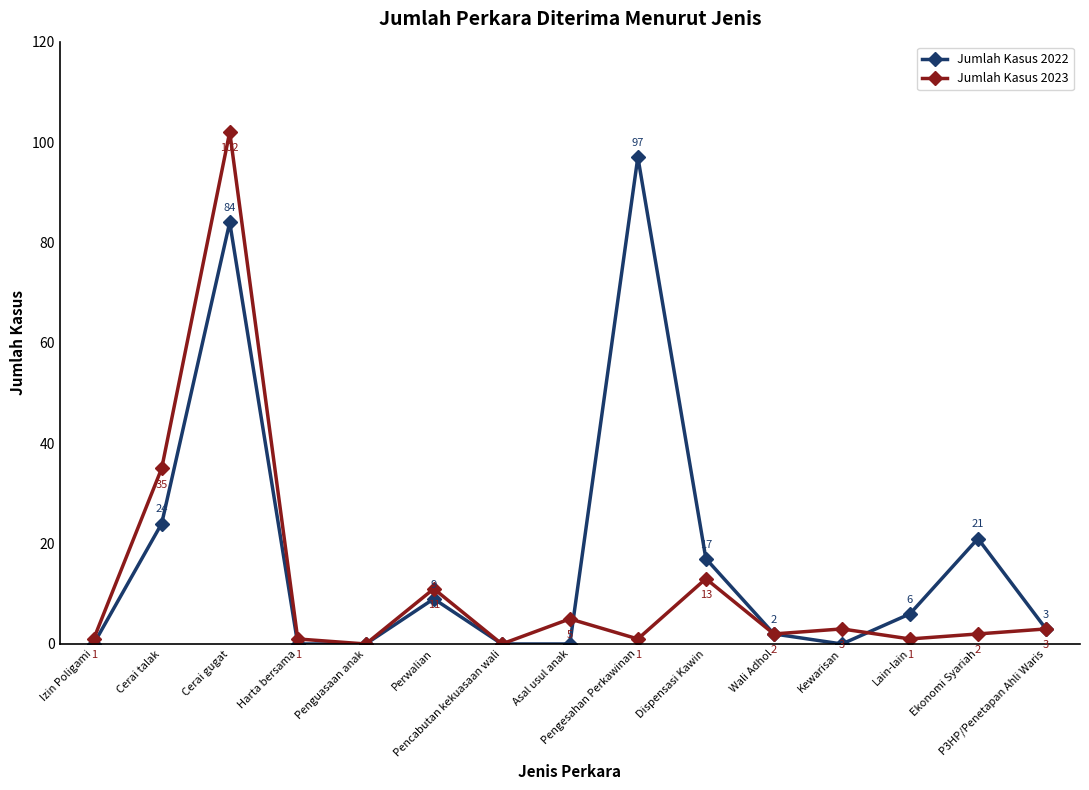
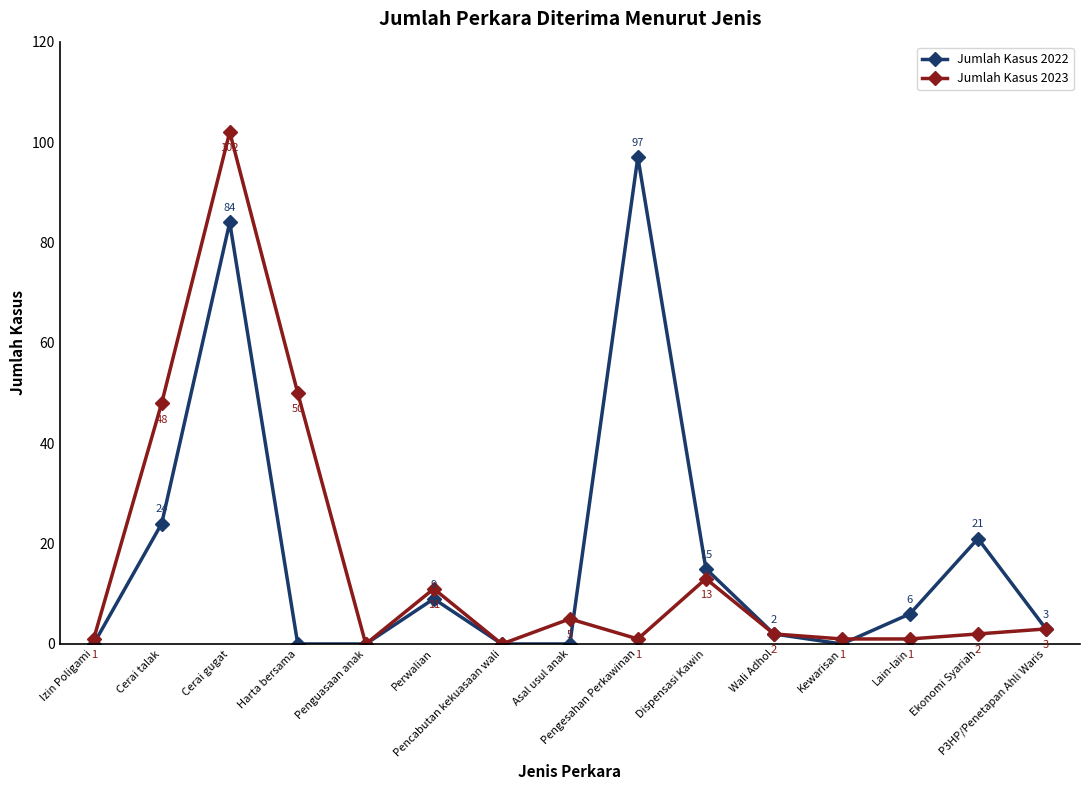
Jumlah Kasus 2023, Cerai talak: 35 -> 48
Jumlah Kasus 2023, Harta bersama: 1 -> 50
Jumlah Kasus 2022, Dispensasi Kawin: 17 -> 15
Jumlah Kasus 2023, Kewarisan: 3 -> 1
